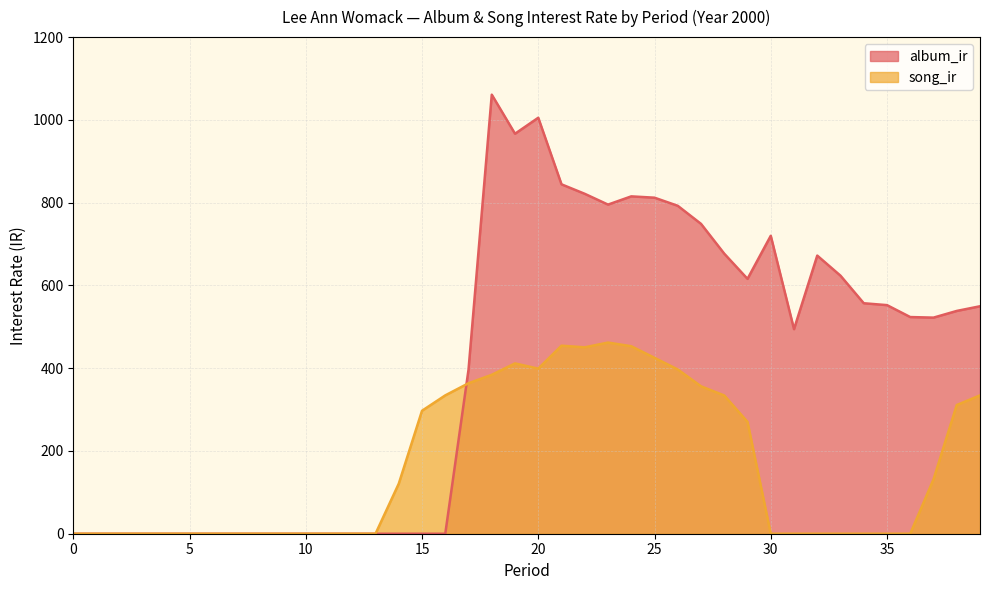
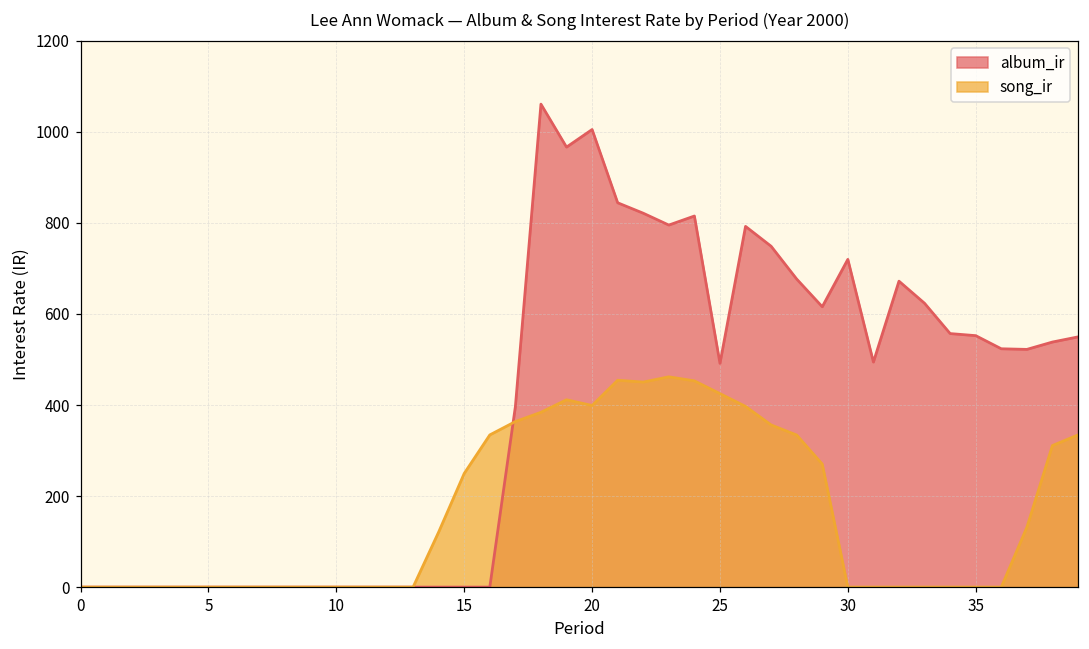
song_ir, 15: 300 -> 250
album_ir, 25: 810 -> 490
